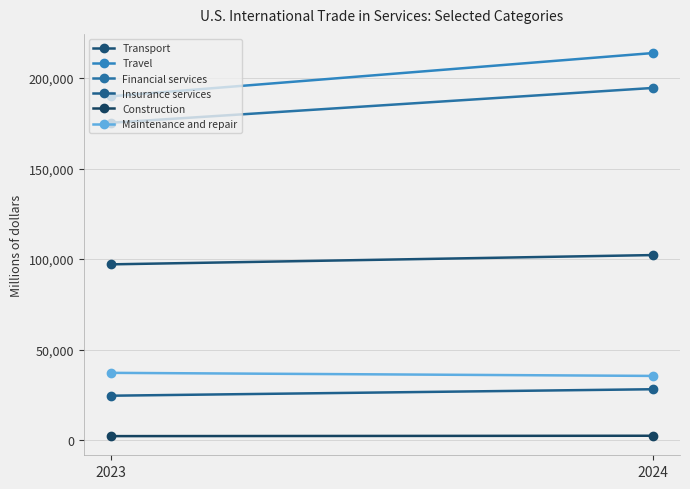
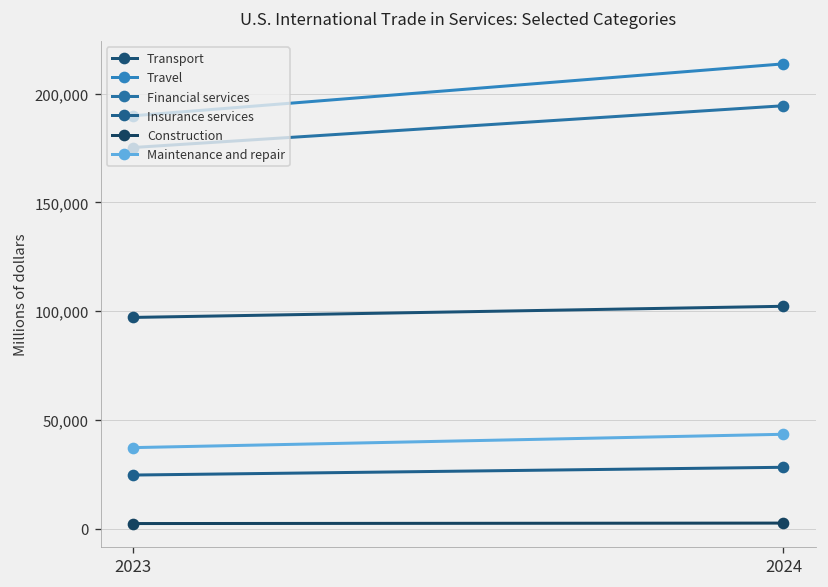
Maintenance and repair, 2024: 36,000 -> 43,000
